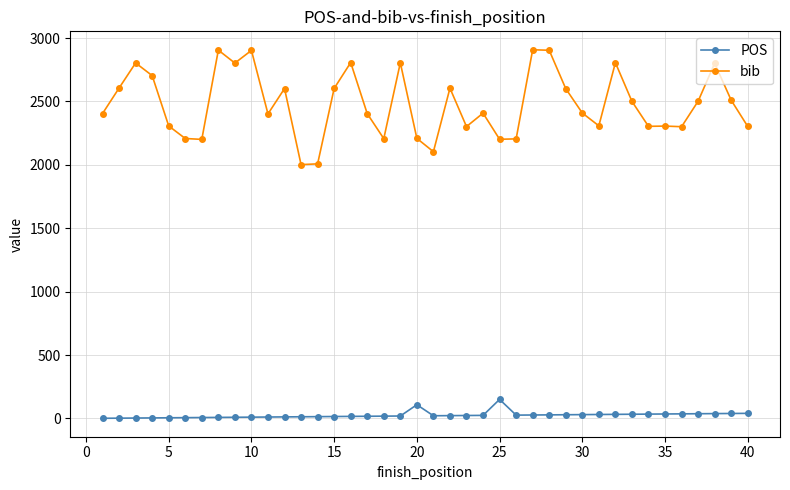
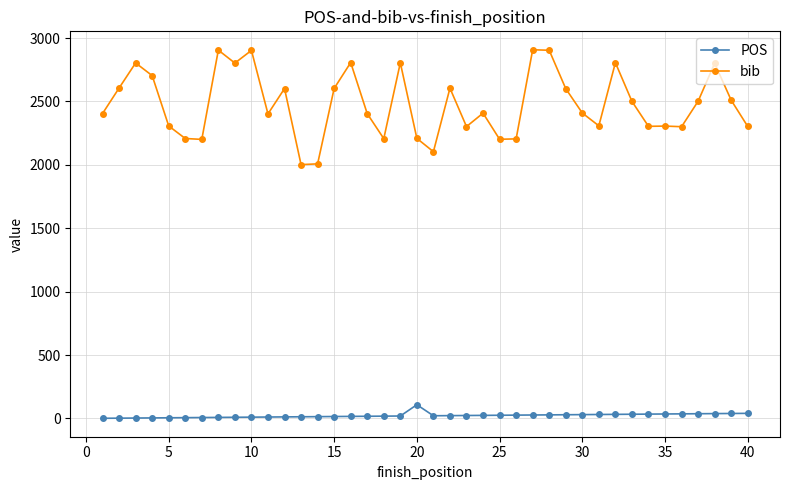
POS, 25: 150 -> 30
